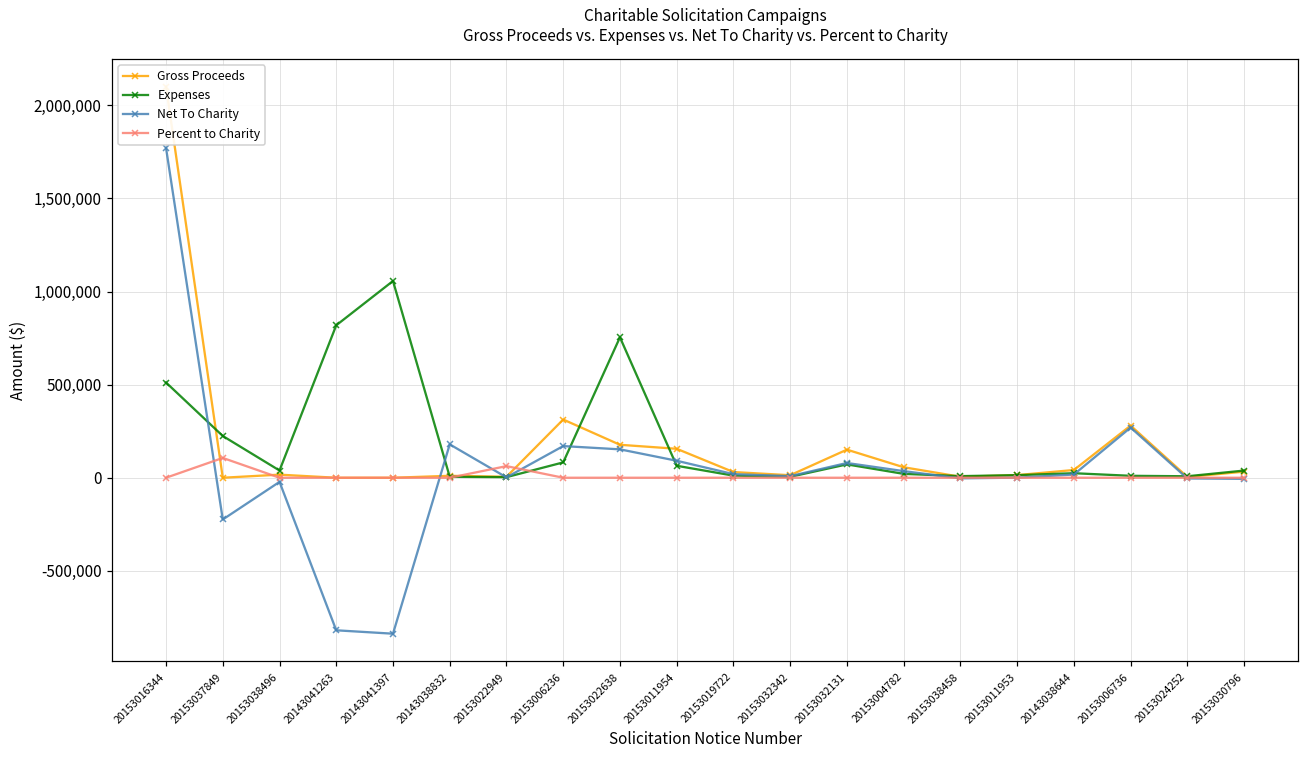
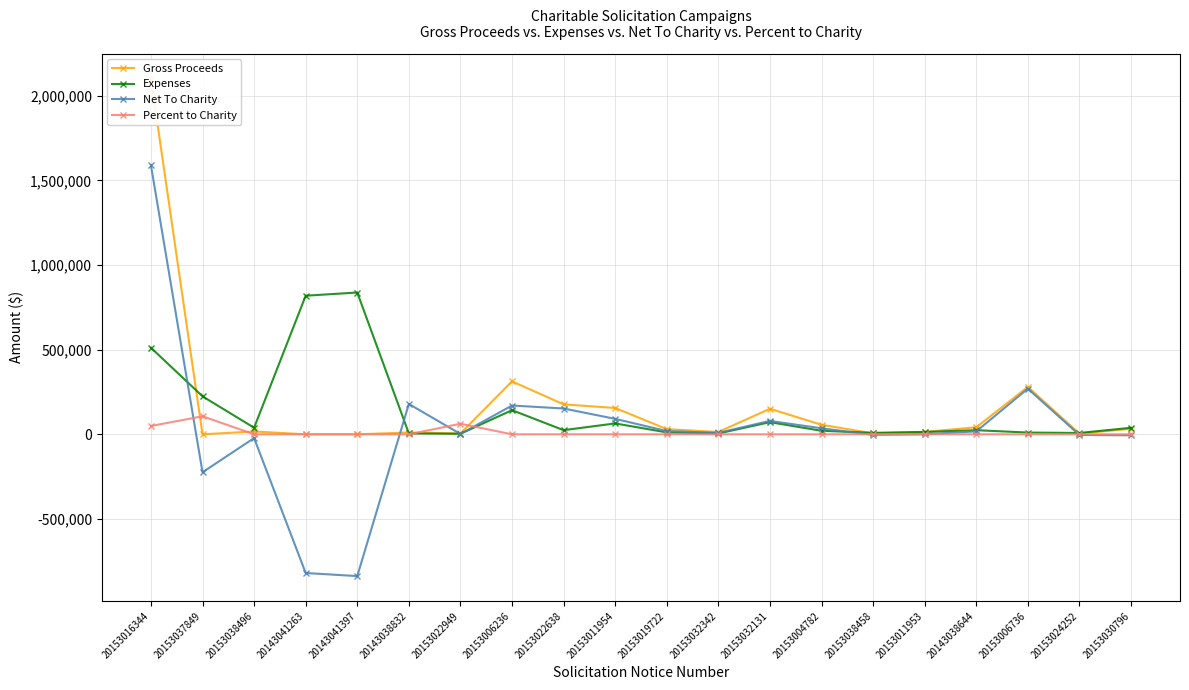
Net To Charity, 20153016344: 1,770,000 -> 1,590,000
Percent to Charity, 20153016344: 0 -> 50,000
Expenses, 20143041397: 1,060,000 -> 840,000
Expenses, 20153006236: 80,000 -> 140,000
Expenses, 20153022638: 750,000 -> 20,000
